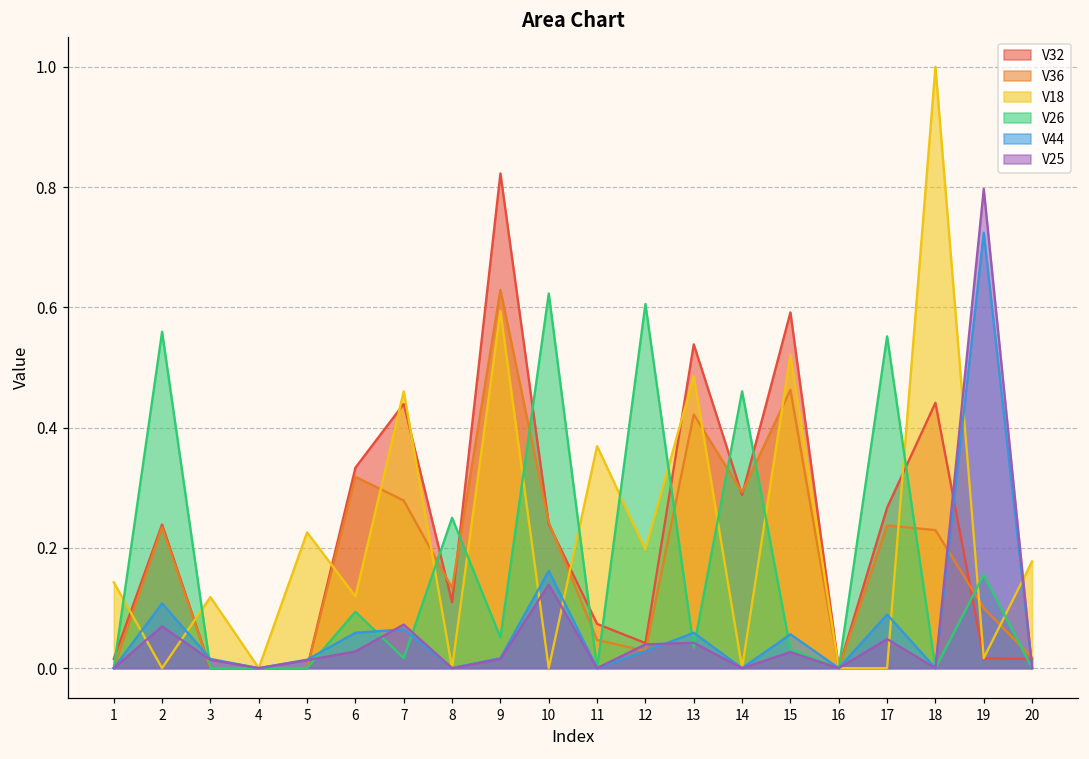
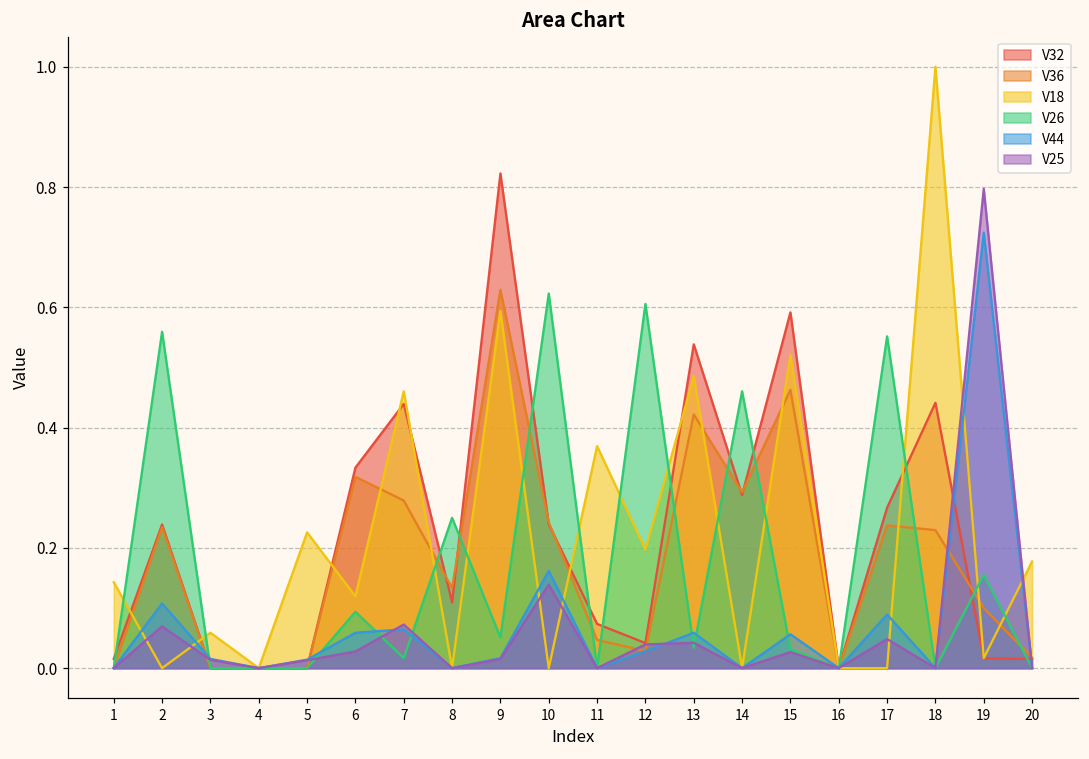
V18, 3: 0.12 -> 0.06
